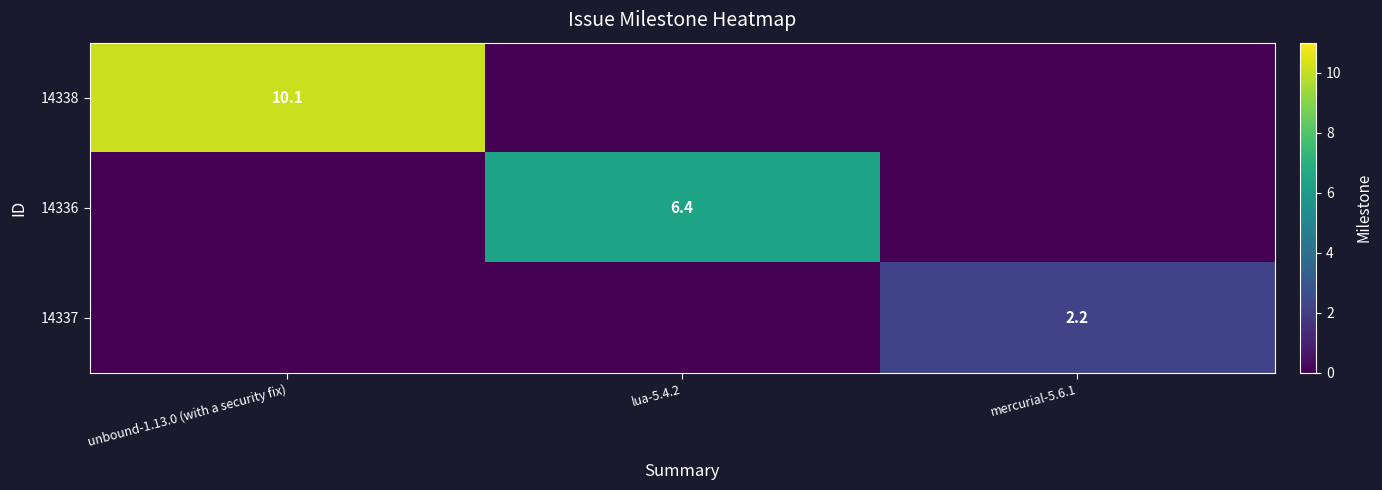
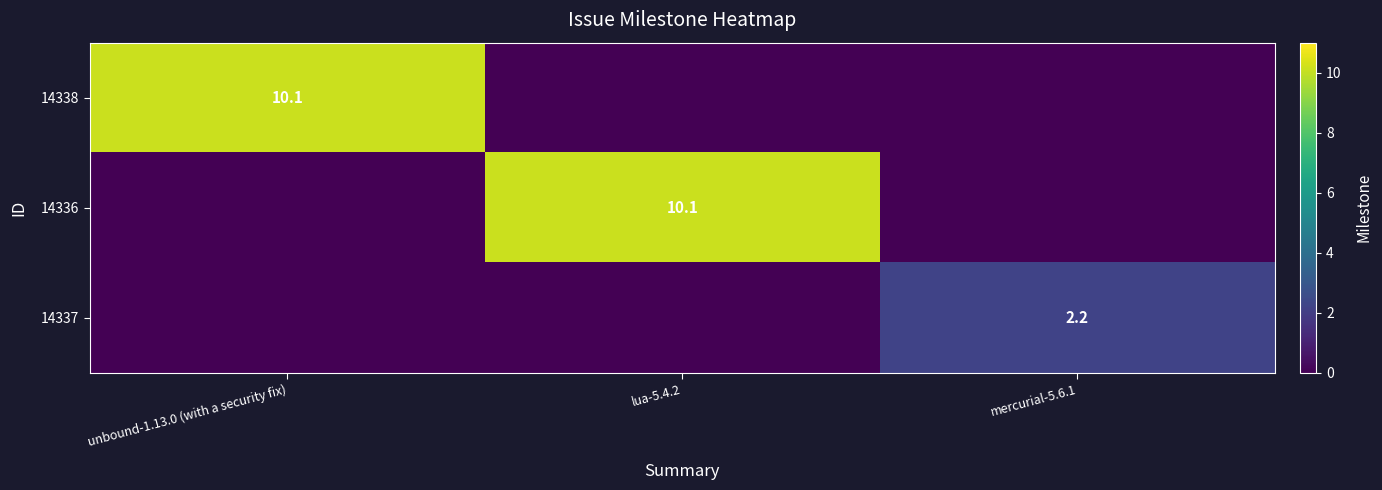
14336, lua-5.4.2: 6.4 -> 10.1
